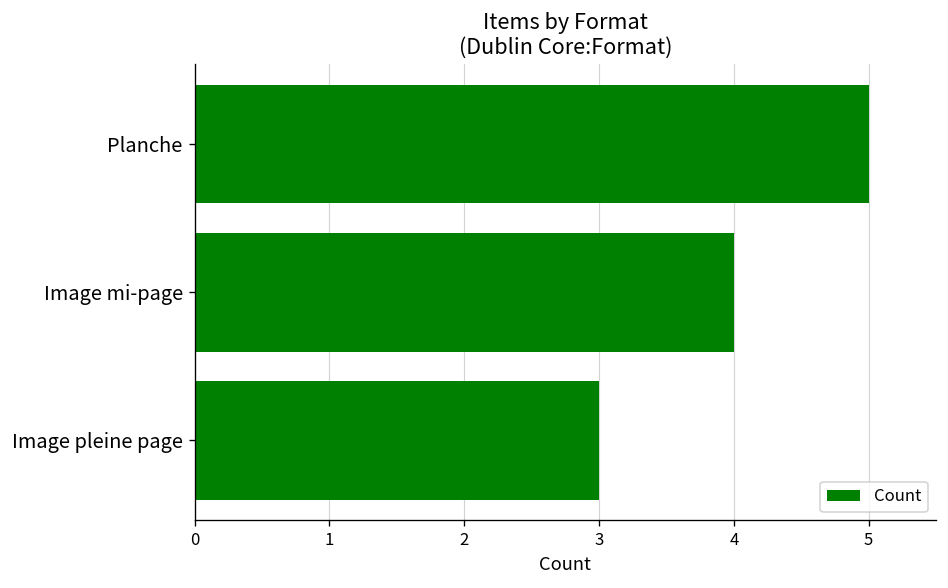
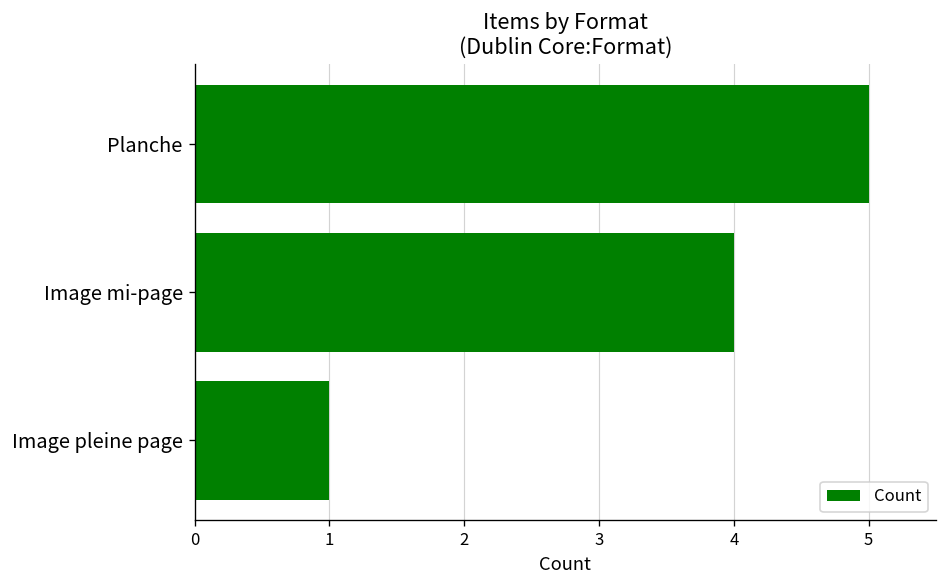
Image pleine page: 3 -> 1
